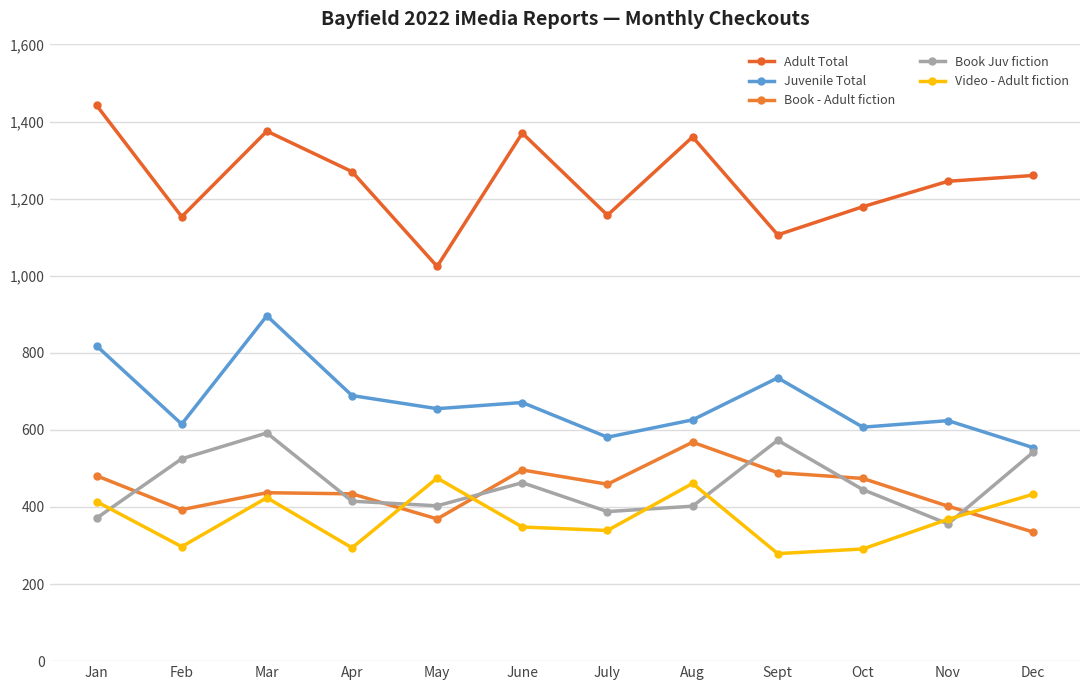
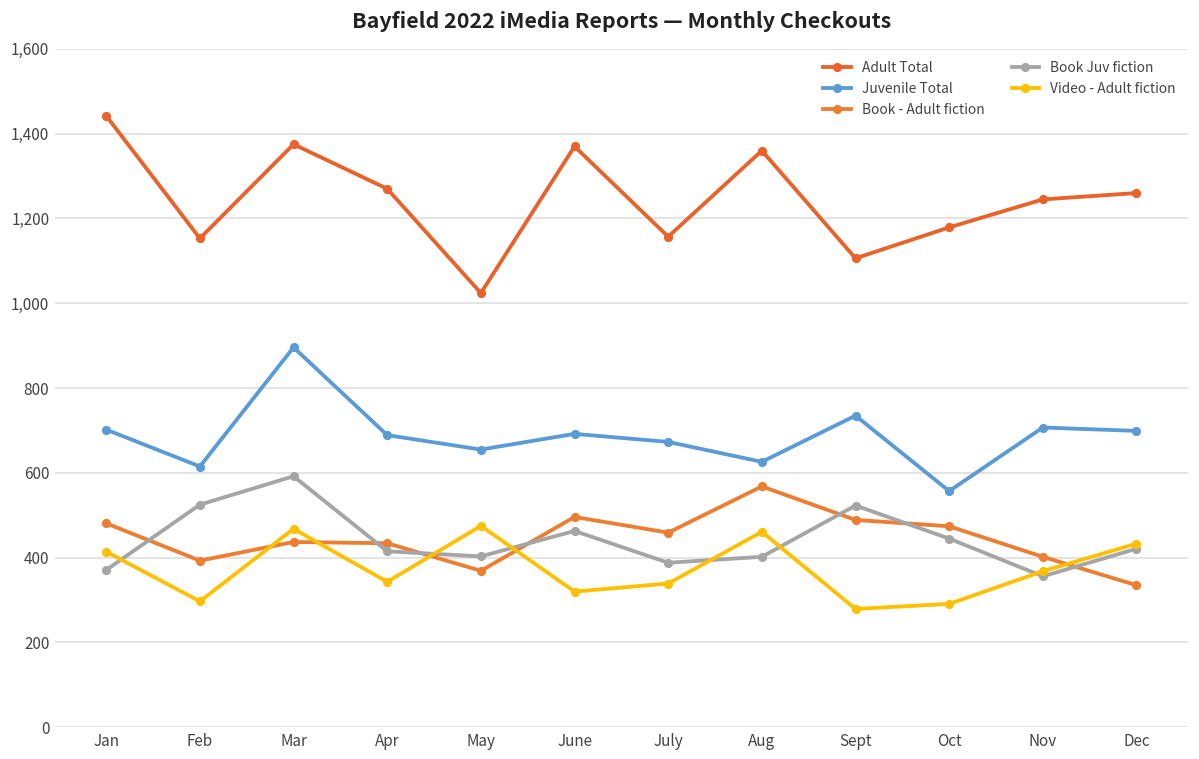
Juvenile Total, Jan: 820 -> 700
Video - Adult fiction, Mar: 420 -> 470
Video - Adult fiction, Apr: 290 -> 340
Juvenile Total, June: 670 -> 690
Video - Adult fiction, June: 350 -> 320
Juvenile Total, July: 580 -> 670
Book Juv fiction, Sept: 570 -> 520
Juvenile Total, Oct: 610 -> 560
Juvenile Total, Nov: 620 -> 710
Juvenile Total, Dec: 550 -> 700
Book Juv fiction, Dec: 540 -> 420
